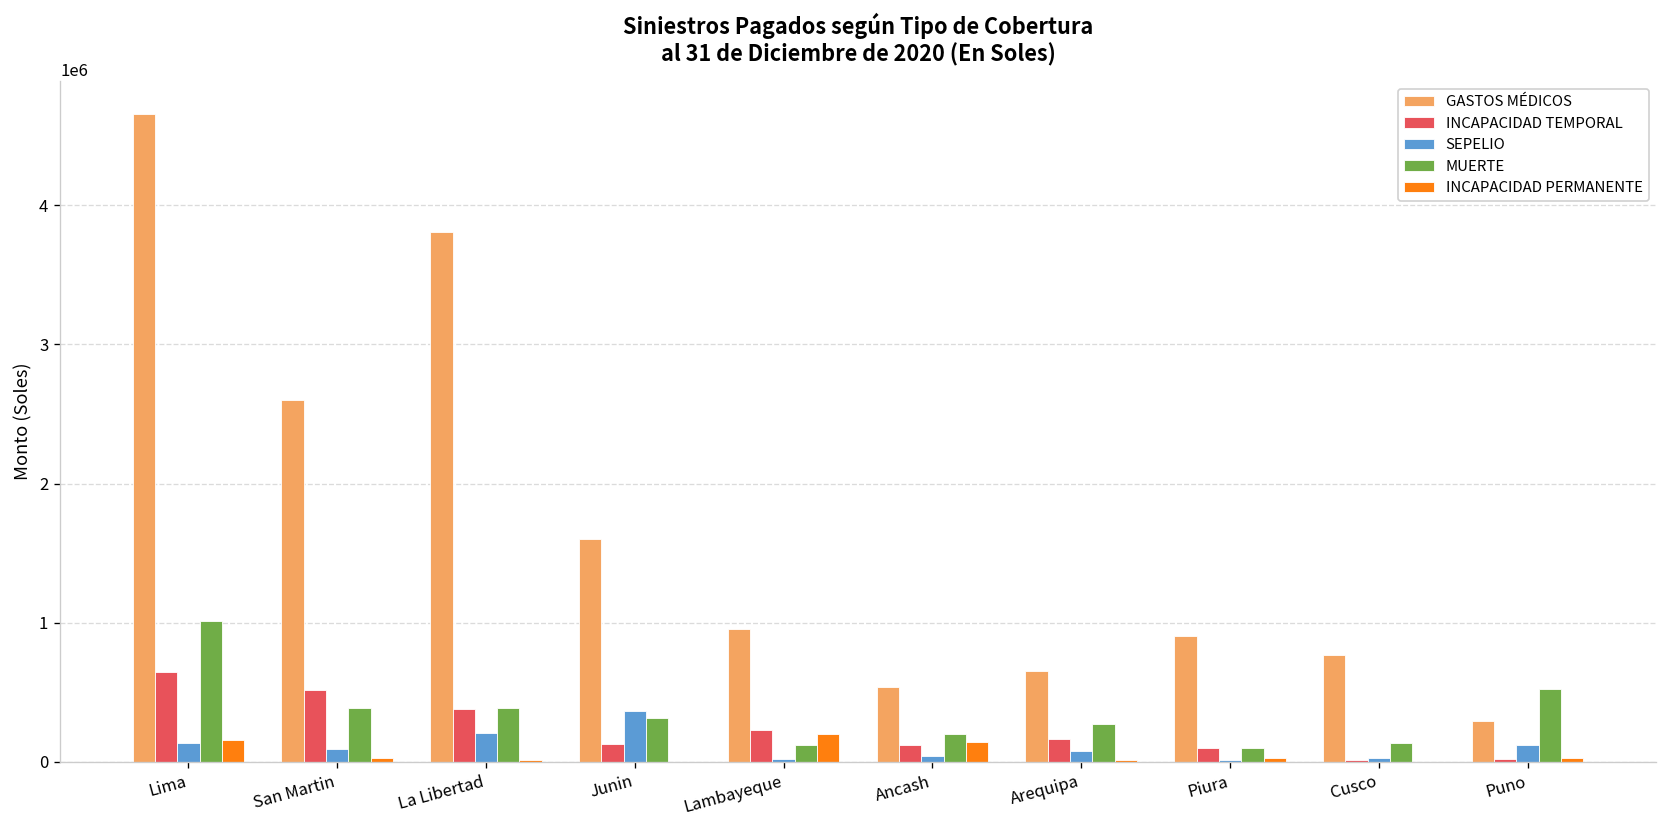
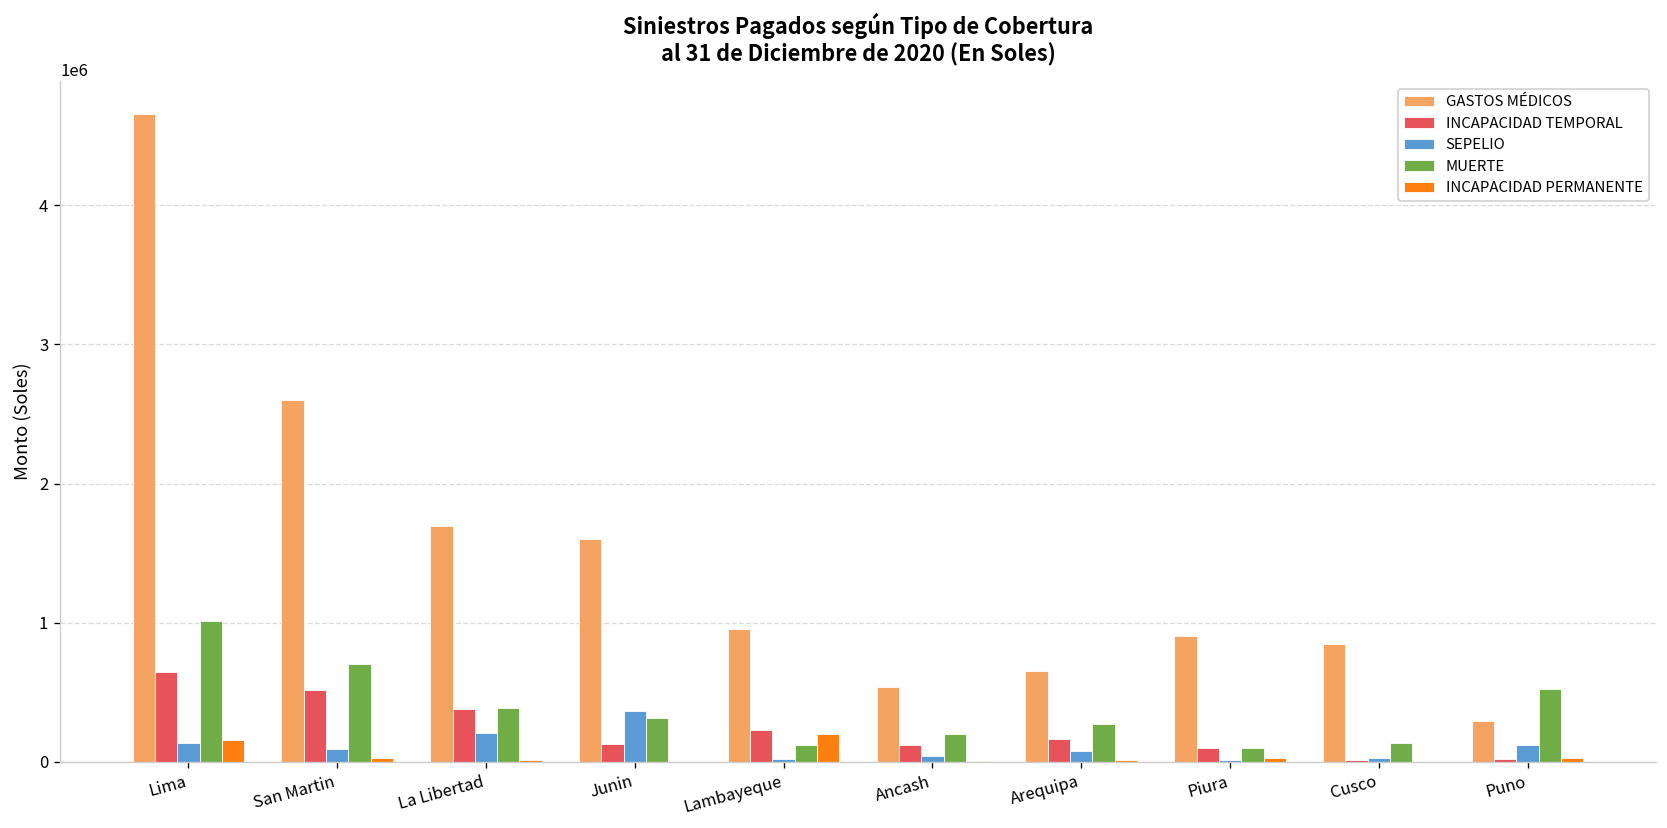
MUERTE, San Martin: 380000 -> 700000
GASTOS MÉDICOS, La Libertad: 3800000 -> 1690000
INCAPACIDAD PERMANENTE, Ancash: 140000 -> 10000
GASTOS MÉDICOS, Cusco: 770000 -> 850000
